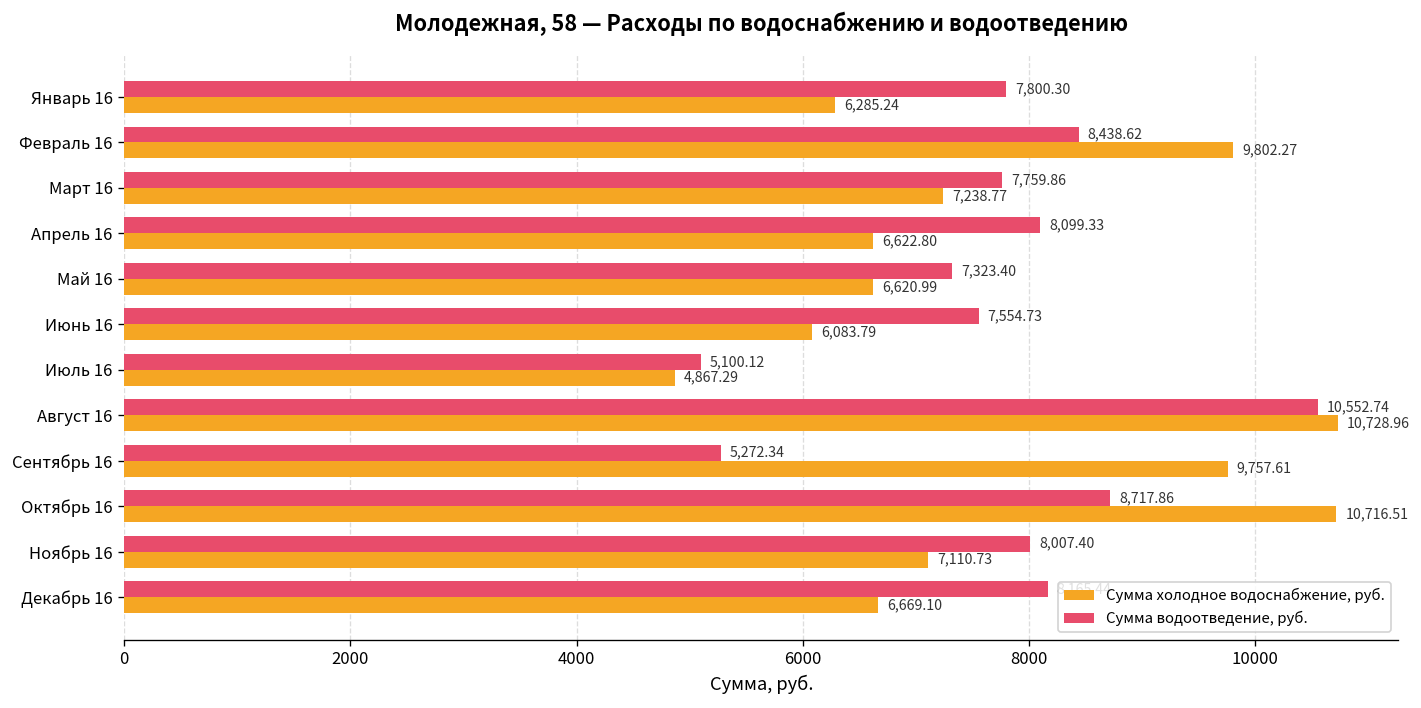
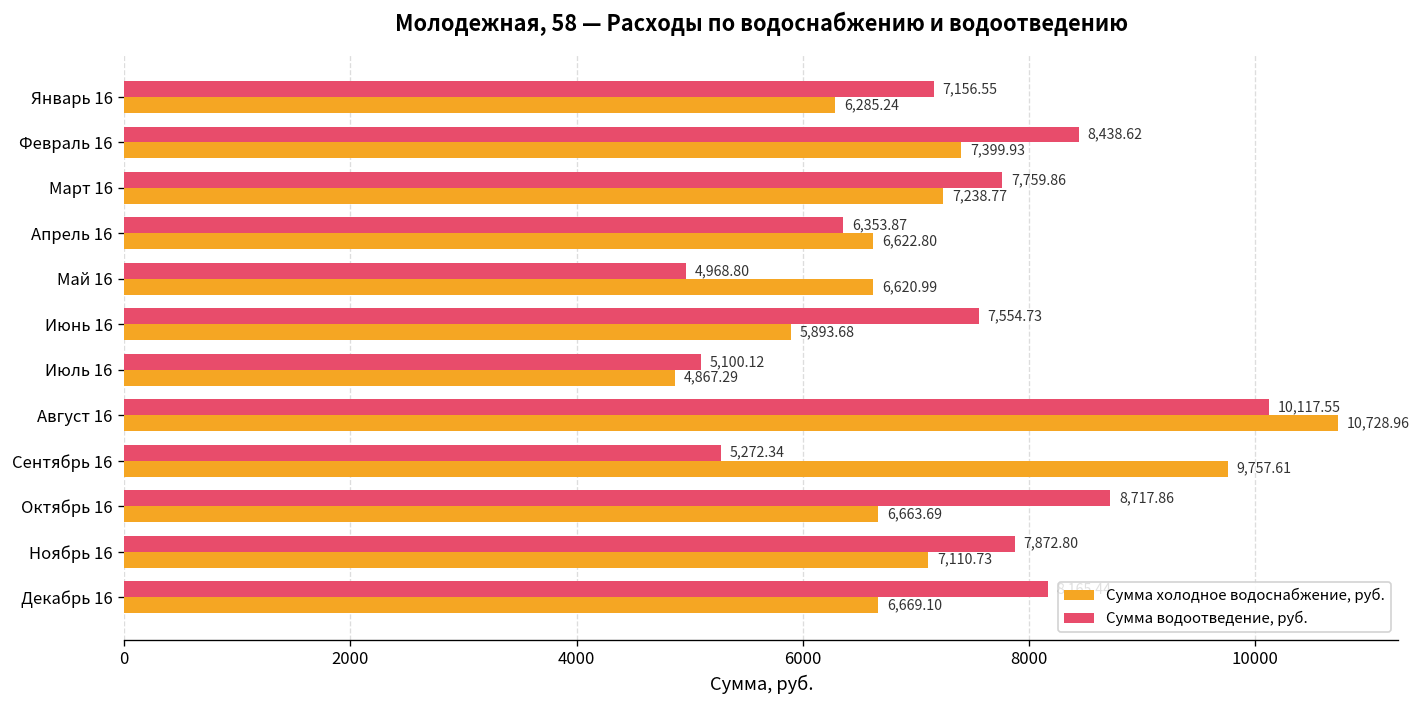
Сумма водоотведение, руб., Январь 16: 7,800.30 -> 7,156.55
Сумма холодное водоснабжение, руб., Февраль 16: 9,802.27 -> 7,399.93
Сумма водоотведение, руб., Апрель 16: 8,099.33 -> 6,353.87
Сумма водоотведение, руб., Май 16: 7,323.40 -> 4,968.80
Сумма холодное водоснабжение, руб., Июнь 16: 6,083.79 -> 5,893.68
Сумма водоотведение, руб., Август 16: 10,552.74 -> 10,117.55
Сумма холодное водоснабжение, руб., Октябрь 16: 10,716.51 -> 6,663.69
Сумма водоотведение, руб., Ноябрь 16: 8,007.40 -> 7,872.80
